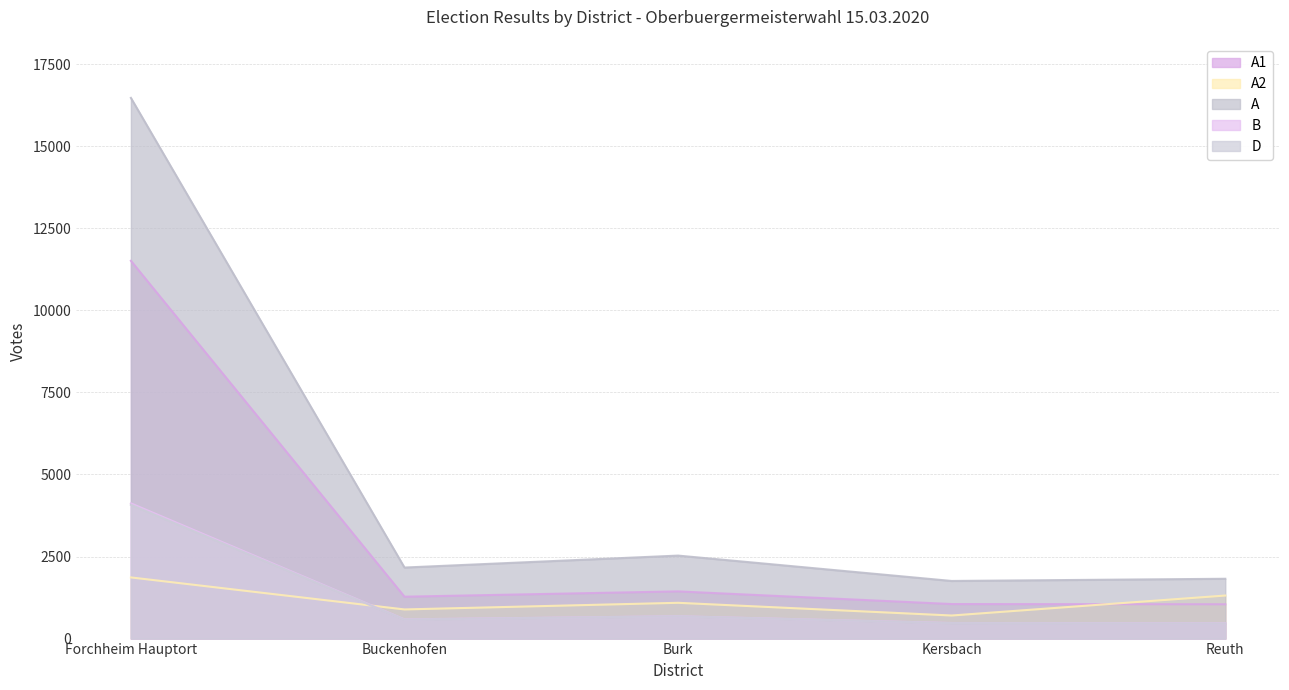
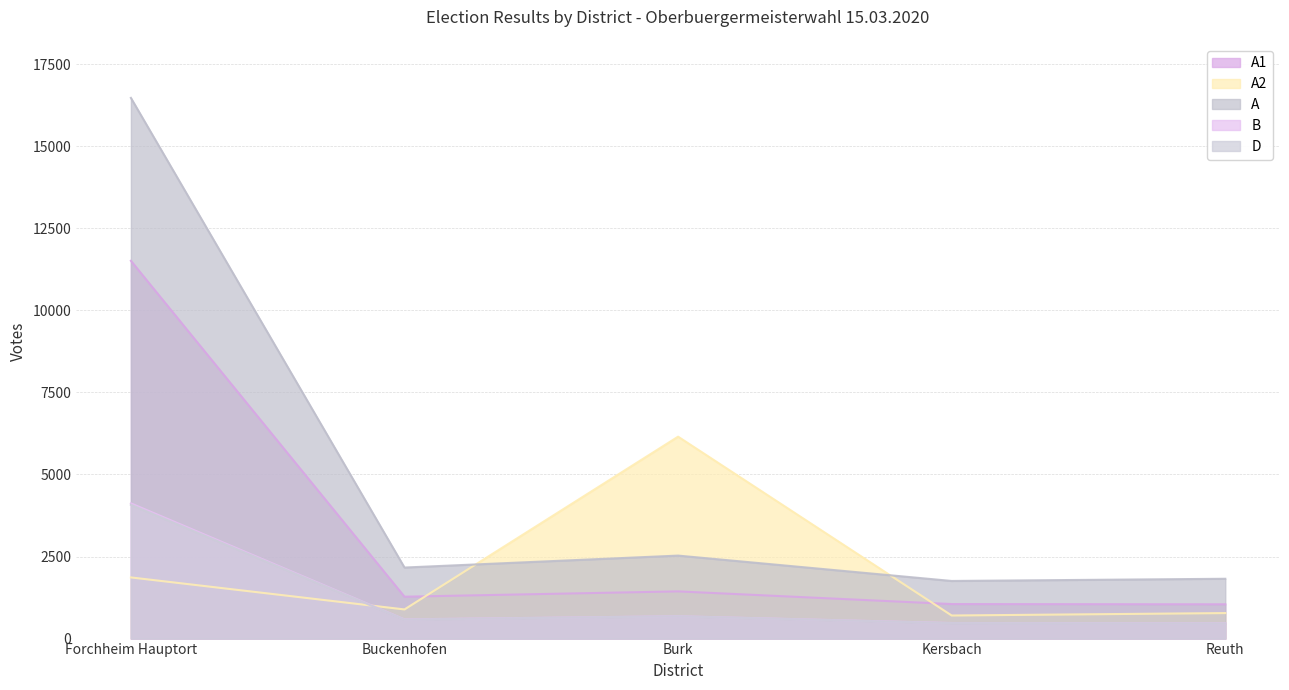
A2, Burk: 1100 -> 6200
A2, Reuth: 1300 -> 800
